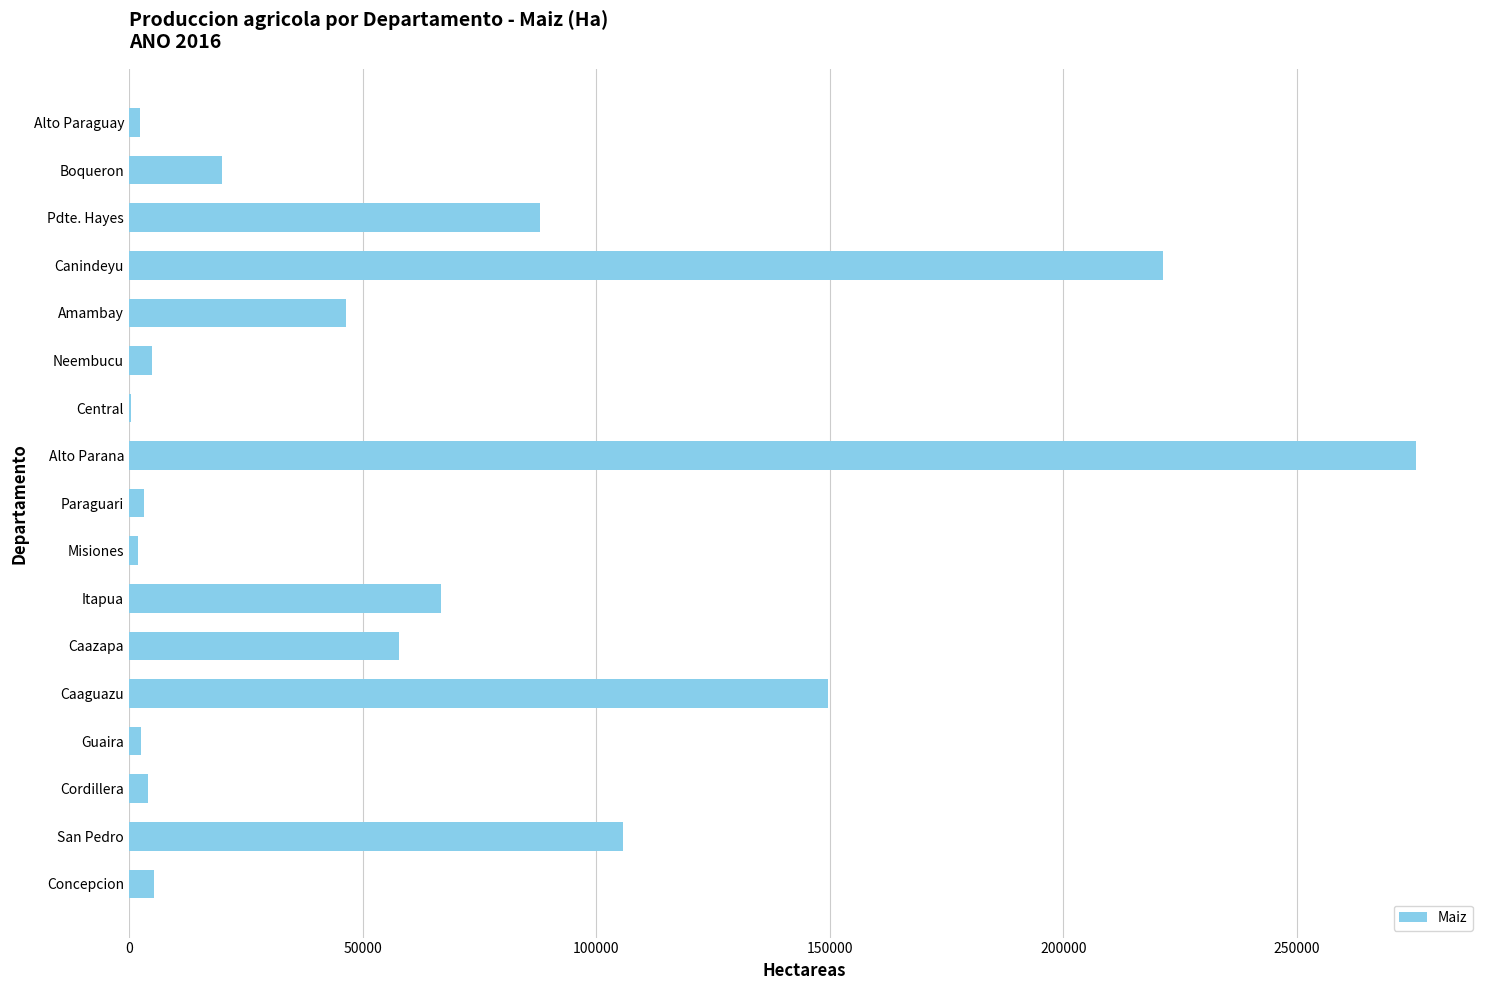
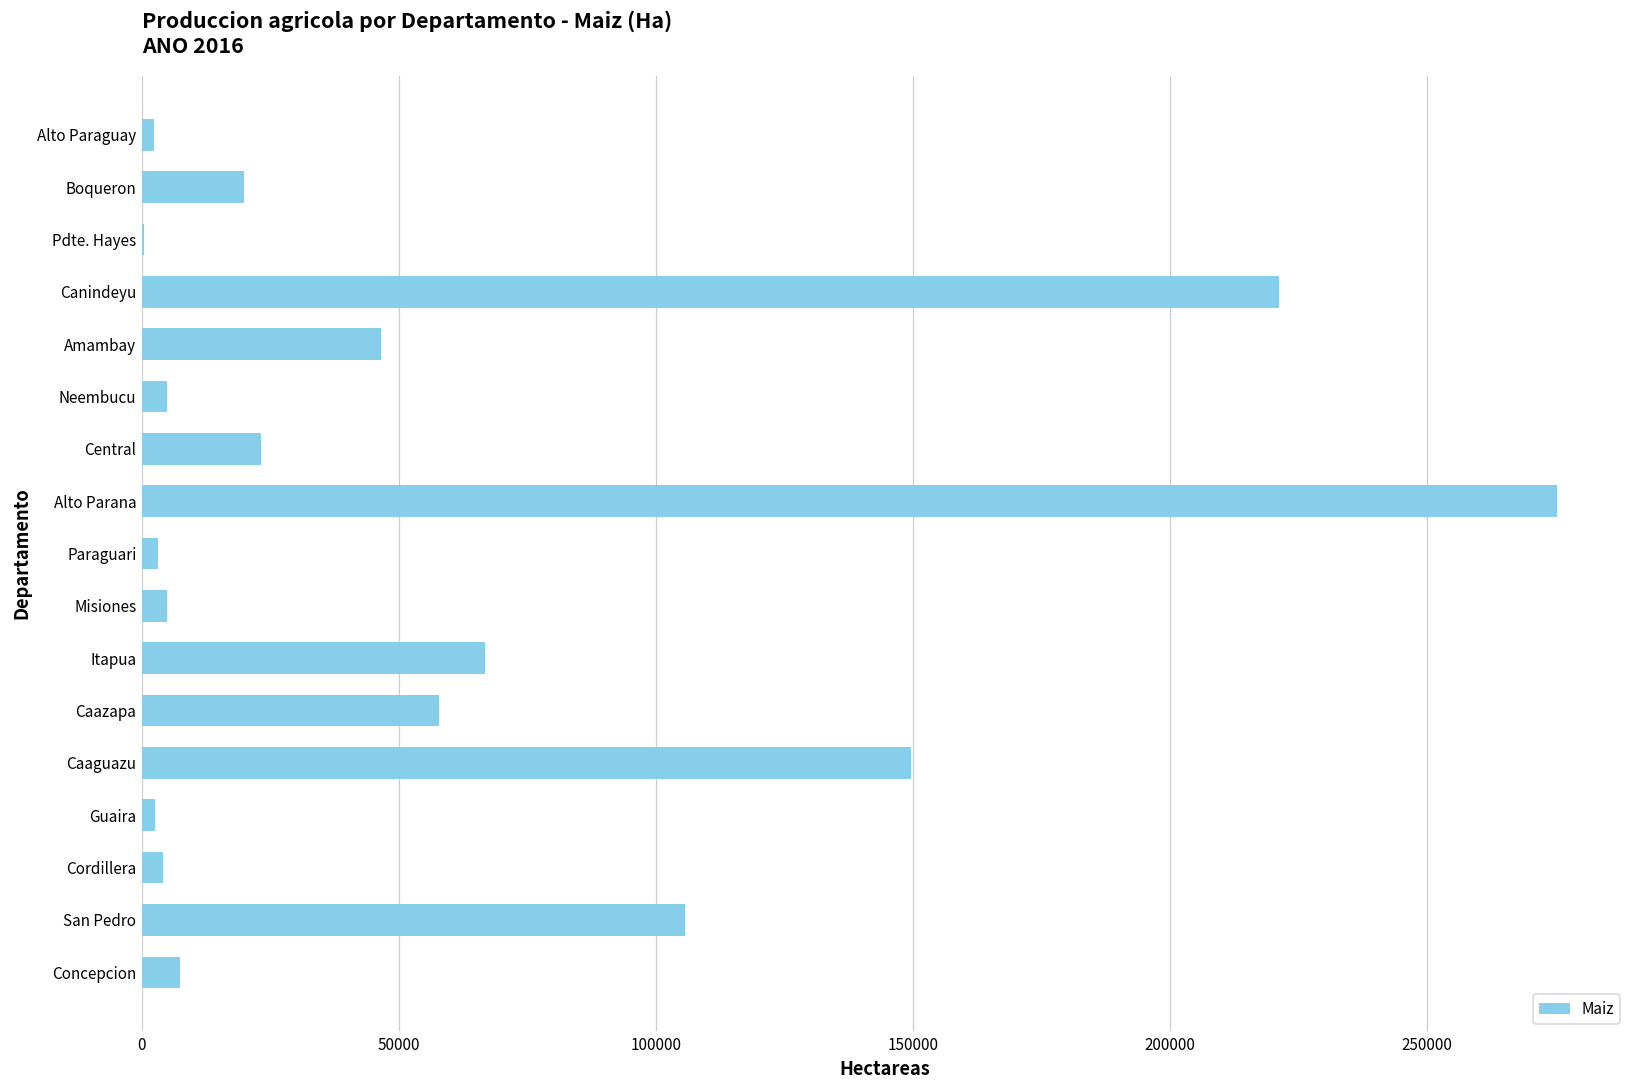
Pdte. Hayes: 88000 -> 0
Central: 0 -> 23000
Misiones: 2000 -> 5000
Concepcion: 5000 -> 7000
